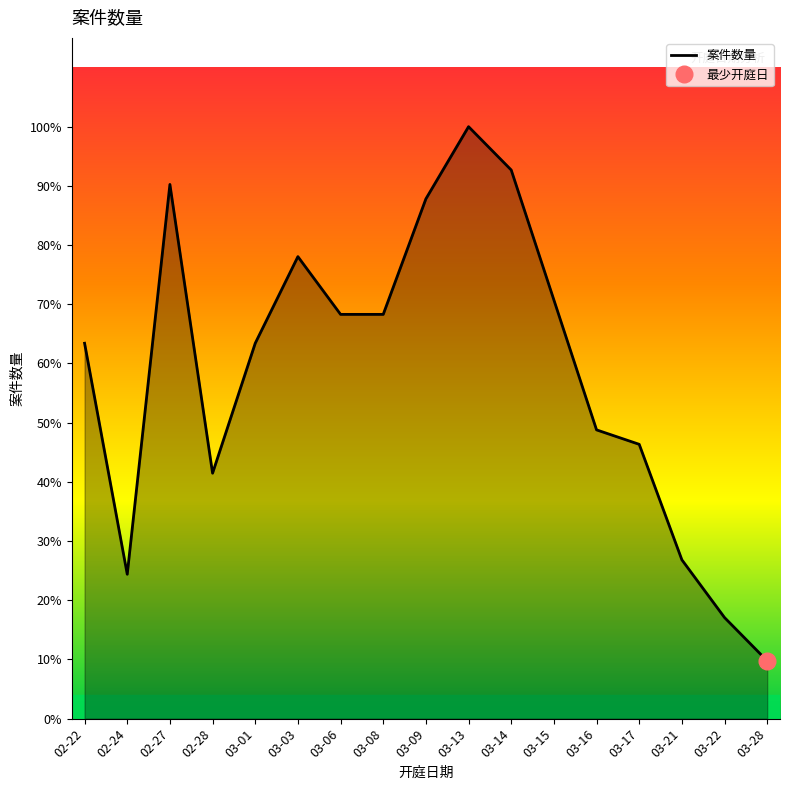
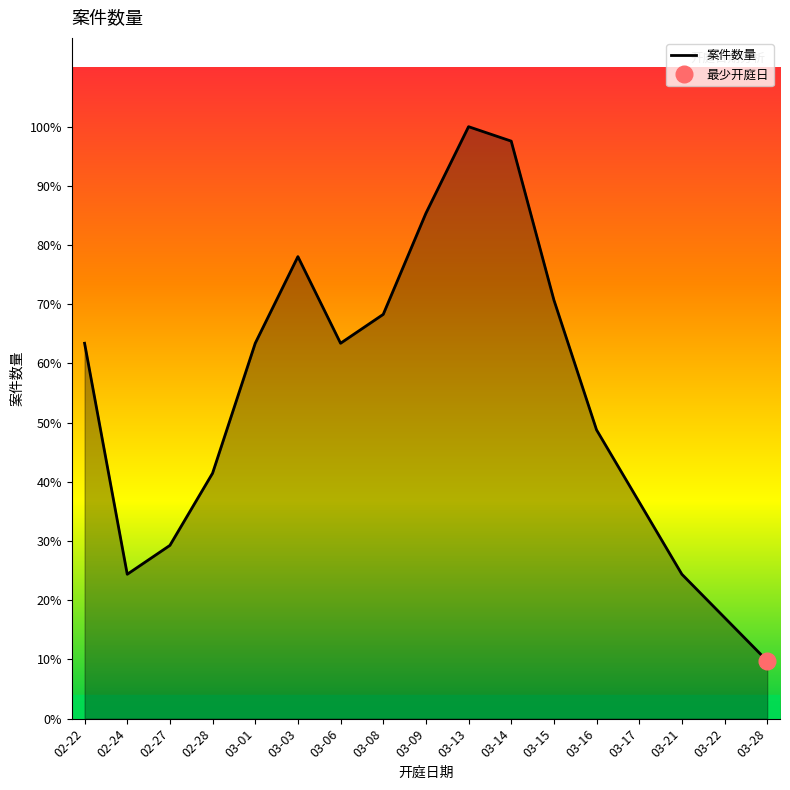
案件数量, 02-27: 90% -> 29%
案件数量, 03-06: 68% -> 63%
案件数量, 03-09: 88% -> 85%
案件数量, 03-14: 93% -> 98%
案件数量, 03-17: 46% -> 37%
案件数量, 03-21: 27% -> 24%
